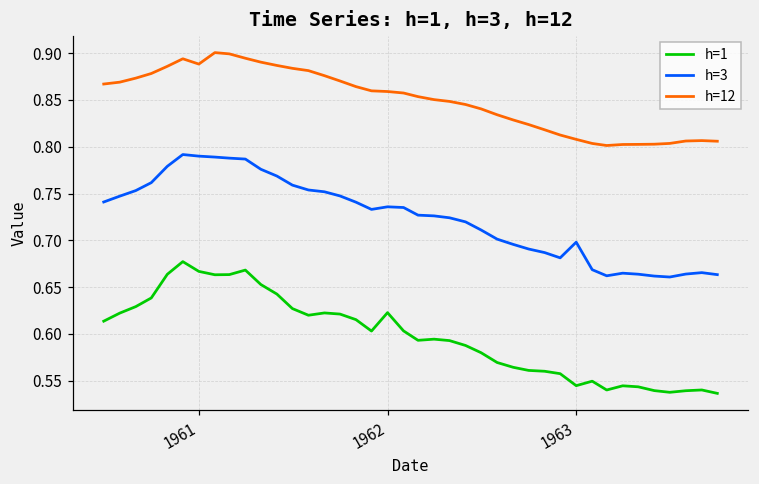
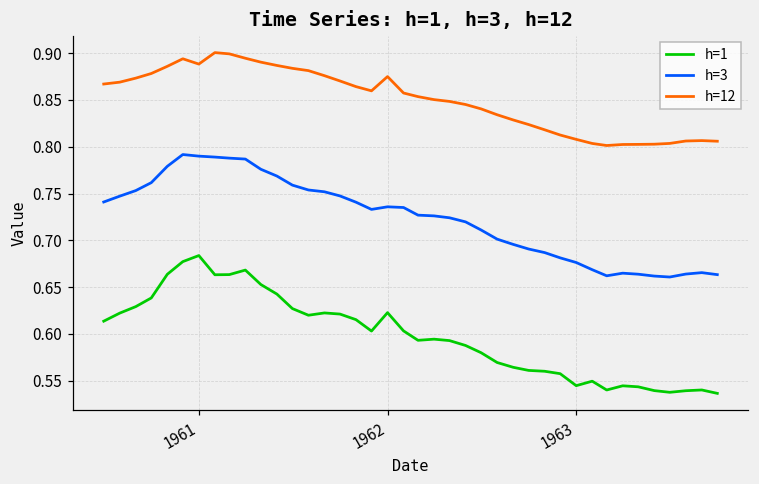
h=1, 1961: 0.67 -> 0.68
h=12, 1962: 0.86 -> 0.87
h=3, 1963: 0.70 -> 0.68
